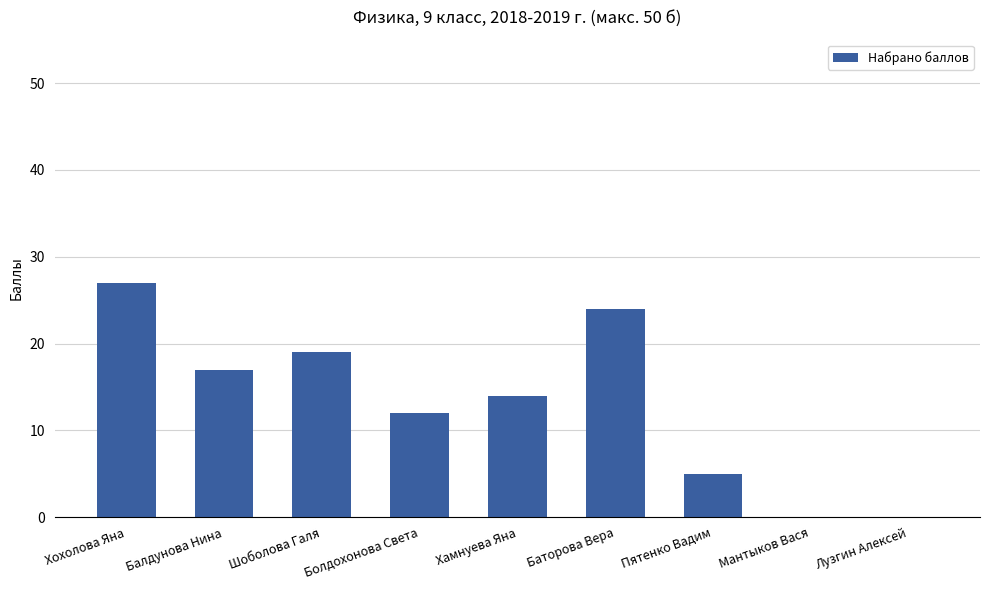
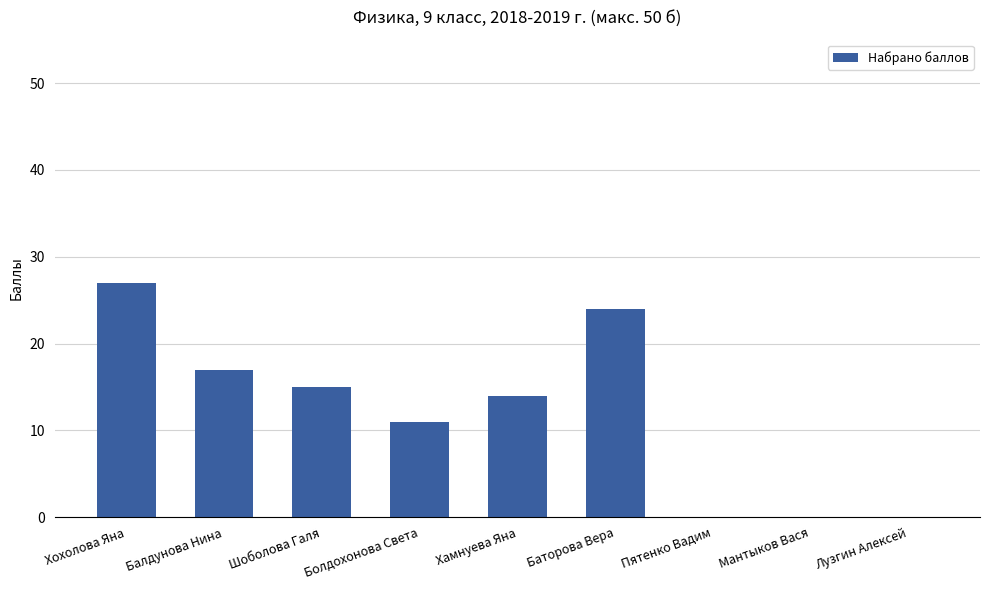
Шоболова Галя: 19 -> 15
Болдохонова Света: 12 -> 11
Пятенко Вадим: 5 -> 0
